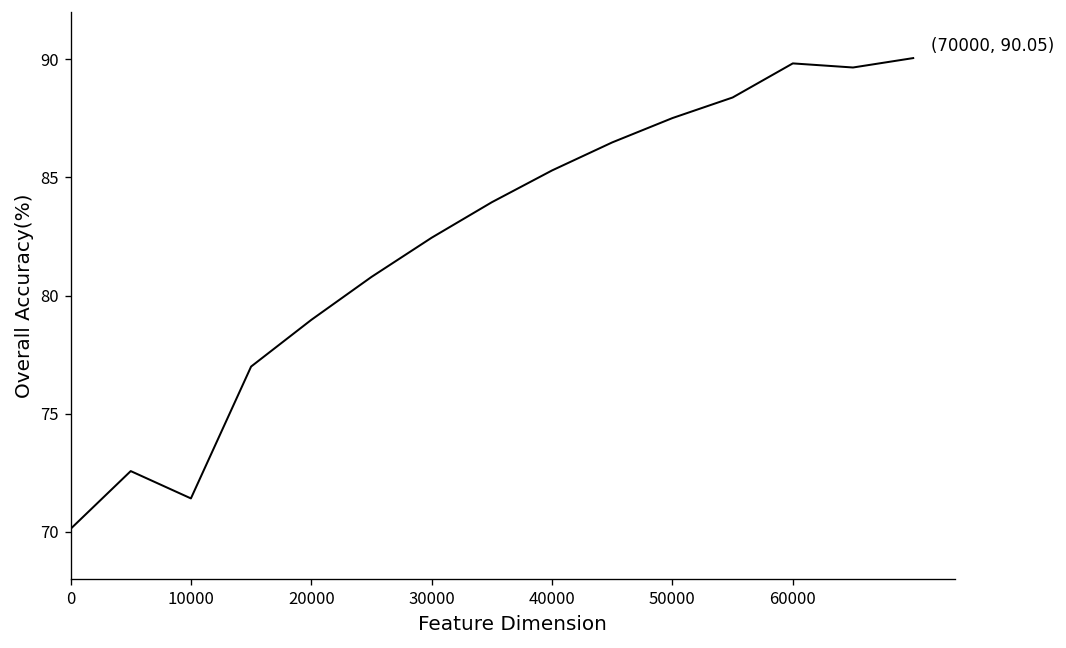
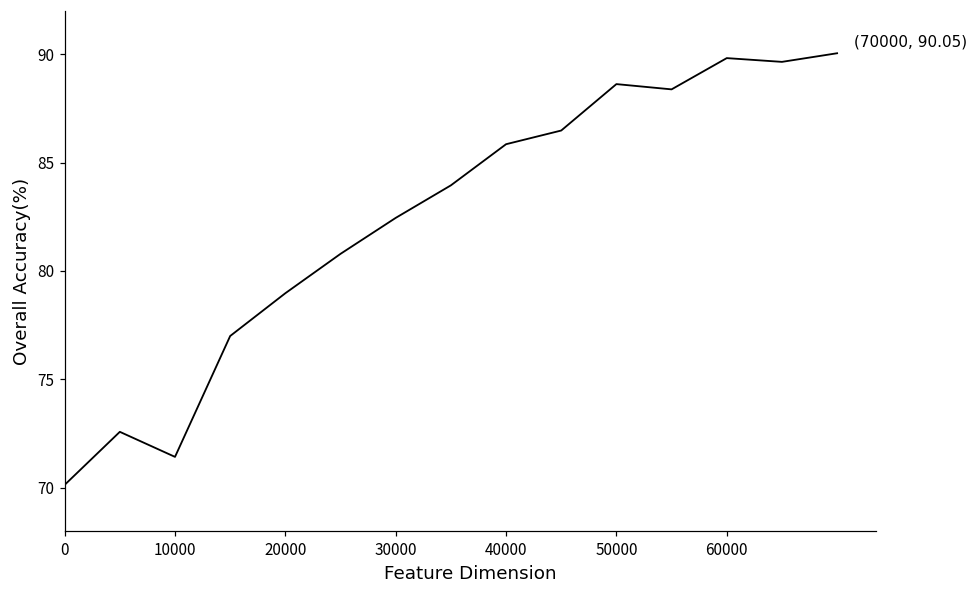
40000: 85.3 -> 85.9
50000: 87.5 -> 88.6
